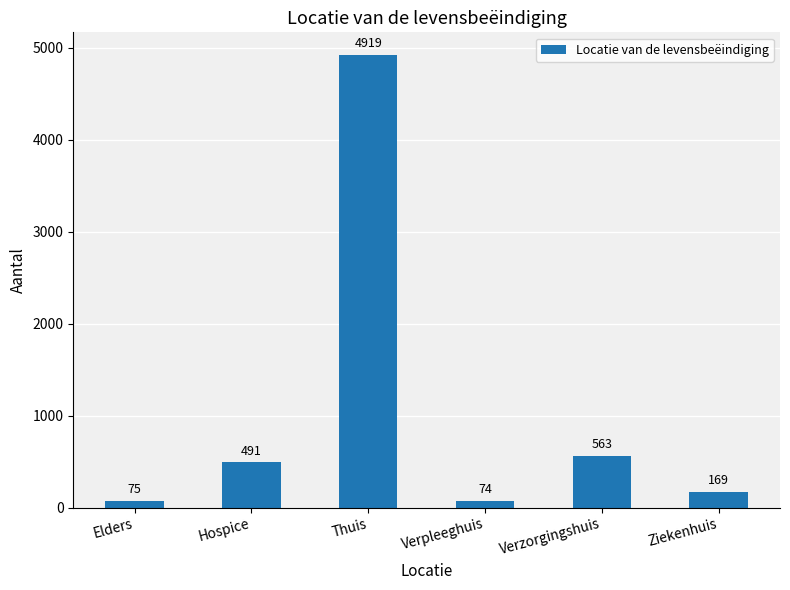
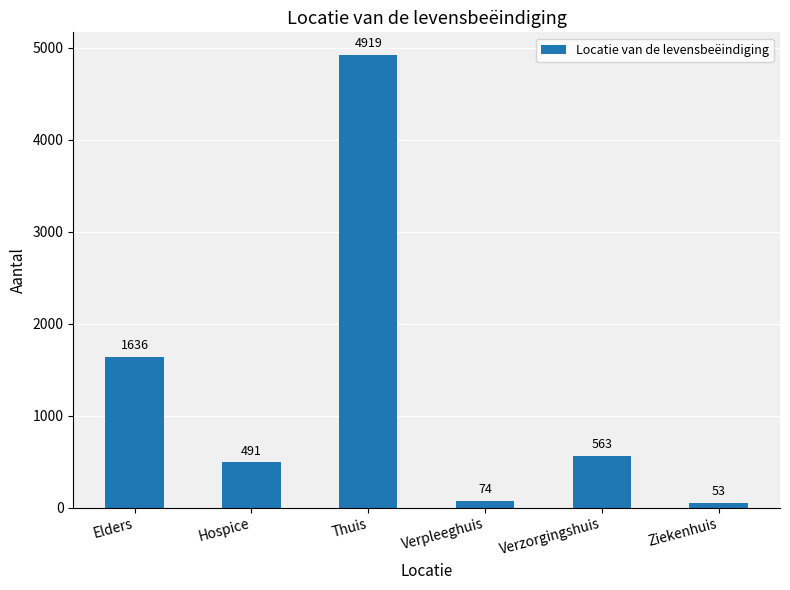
Elders: 75 -> 1636
Ziekenhuis: 169 -> 53
